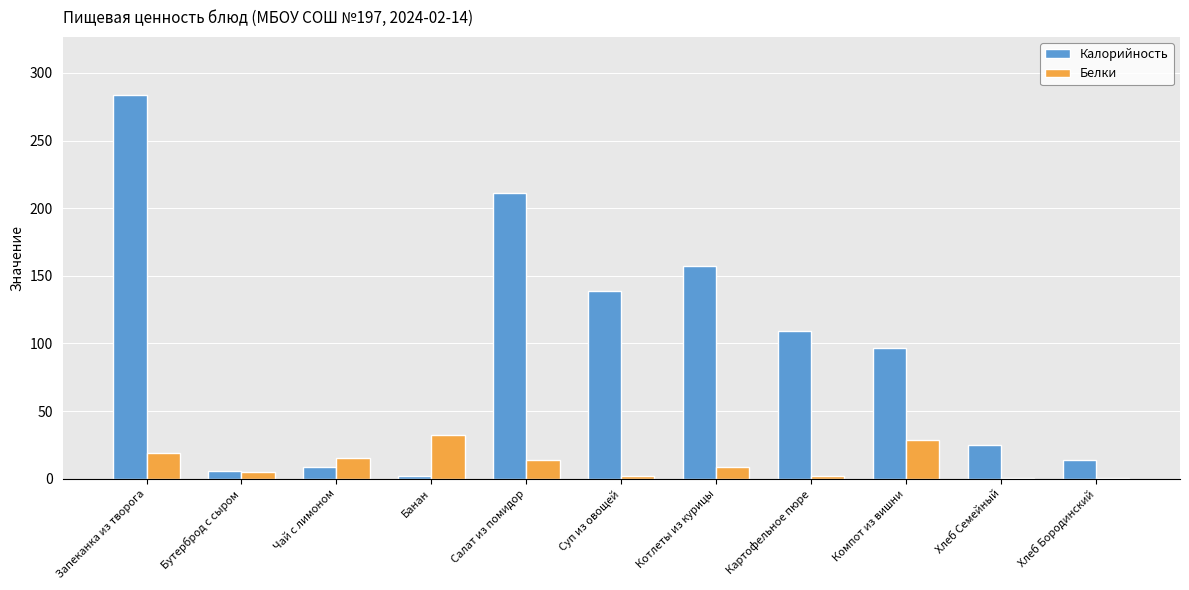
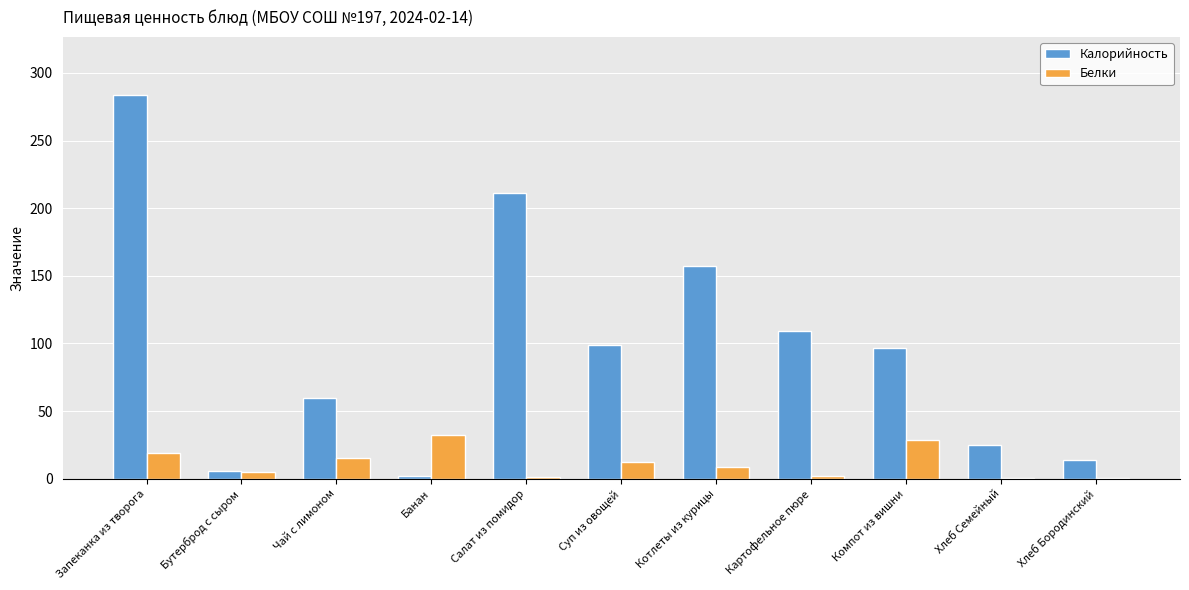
Калорийность, Чай с лимоном: 9 -> 60
Белки, Салат из помидор: 14 -> 1
Калорийность, Суп из овощей: 139 -> 99
Белки, Суп из овощей: 2 -> 12
